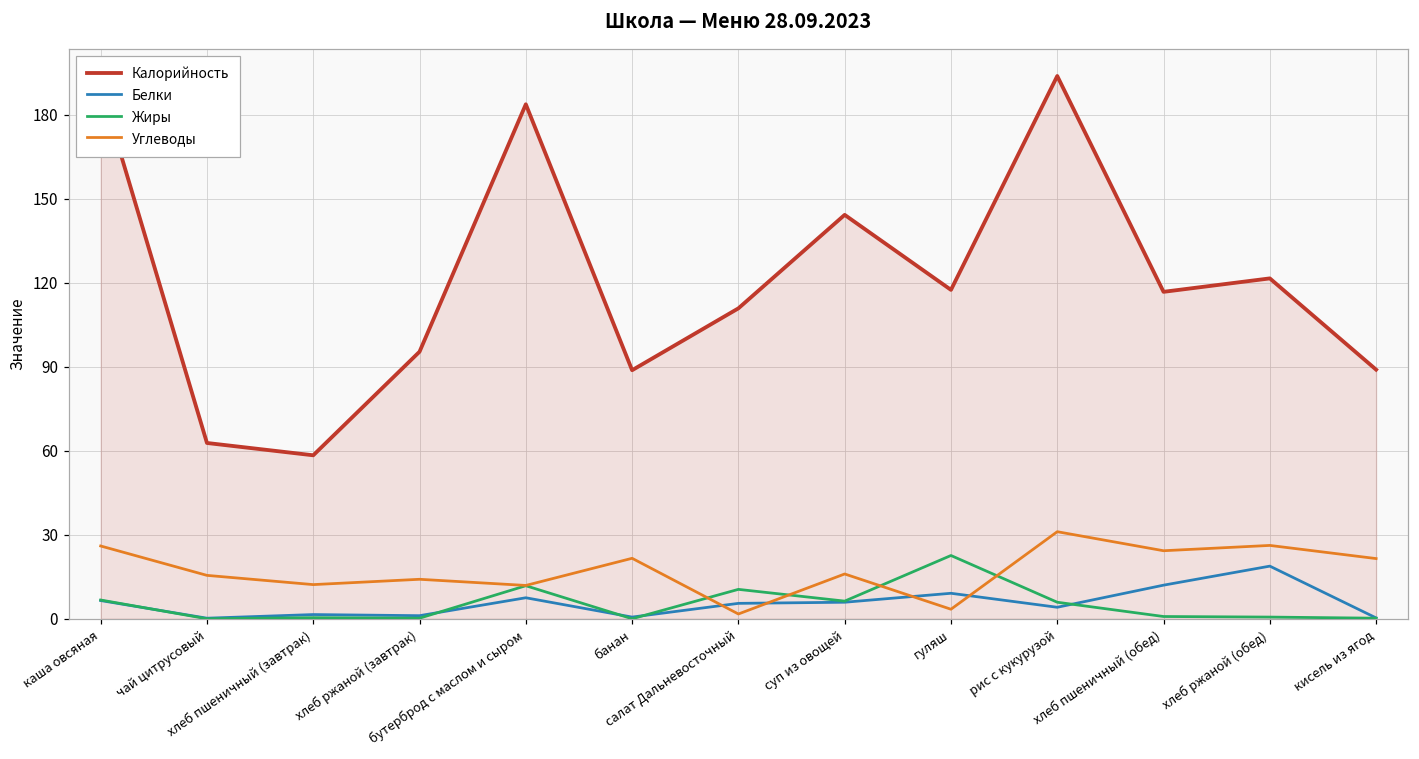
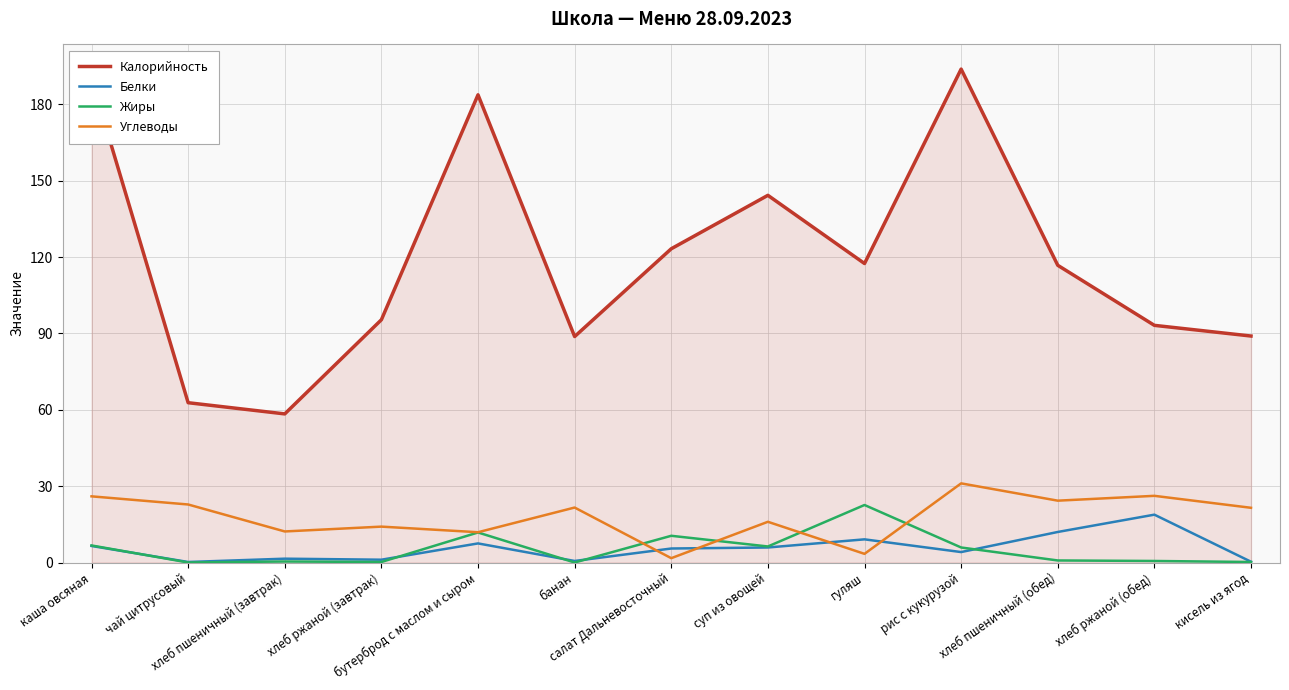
Углеводы, чай цитрусовый: 16 -> 23
Калорийность, салат Дальневосточный: 111 -> 123
Калорийность, хлеб ржаной (обед): 122 -> 93
